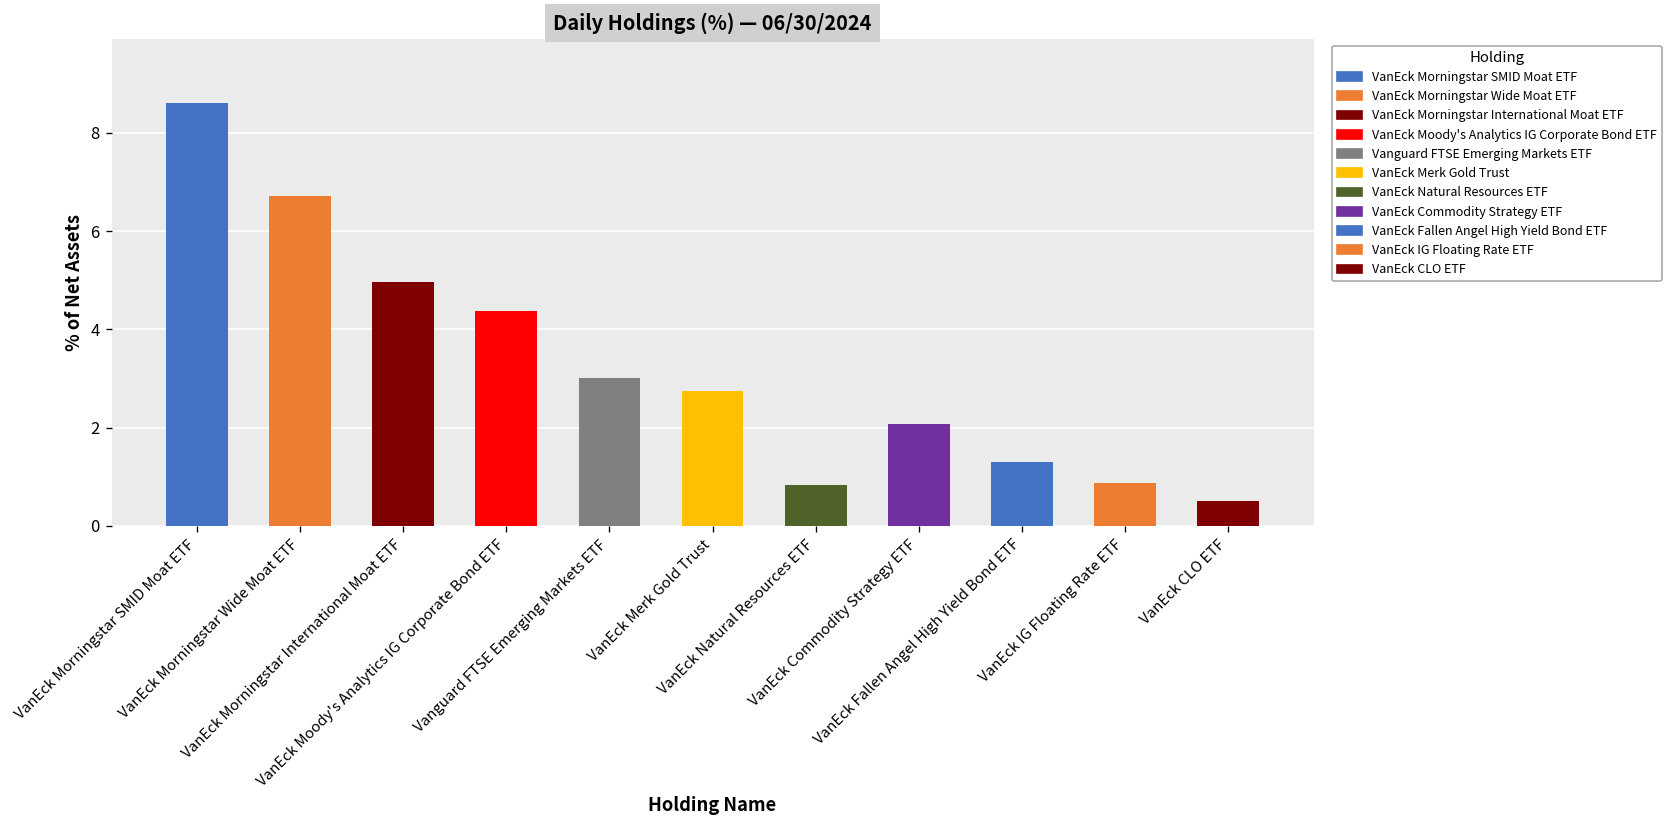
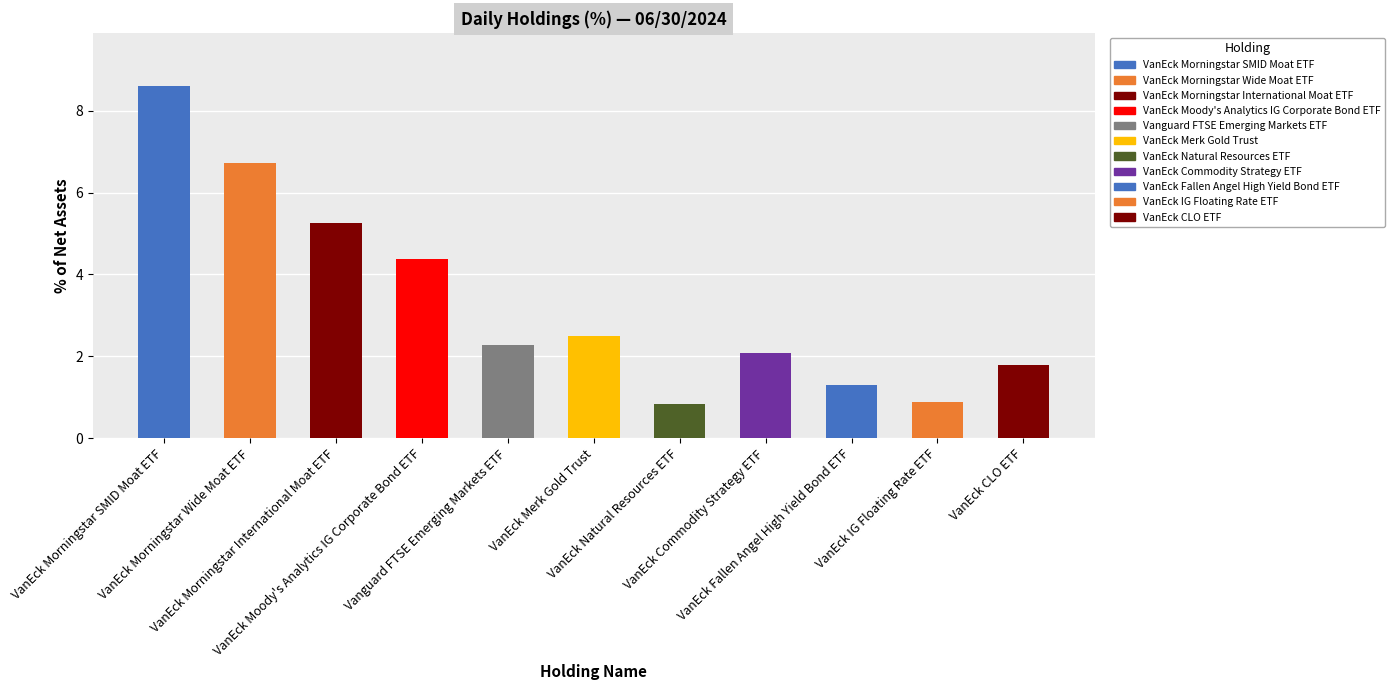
VanEck Morningstar International Moat ETF: 5.0 -> 5.3
Vanguard FTSE Emerging Markets ETF: 3.0 -> 2.3
VanEck Merk Gold Trust: 2.8 -> 2.5
VanEck CLO ETF: 0.5 -> 1.8
